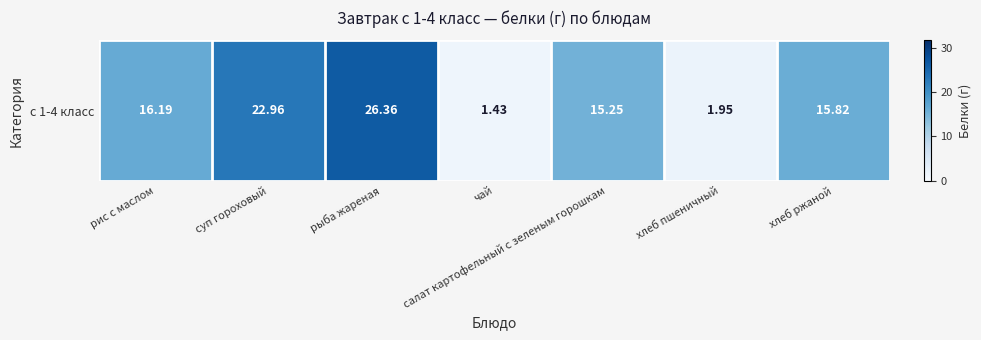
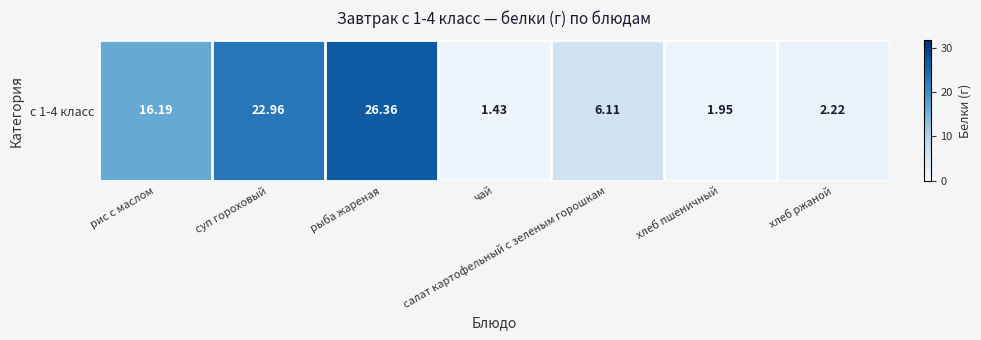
с 1-4 класс, салат картофельный с зеленым горошкам: 15.25 -> 6.11
с 1-4 класс, хлеб ржаной: 15.82 -> 2.22
